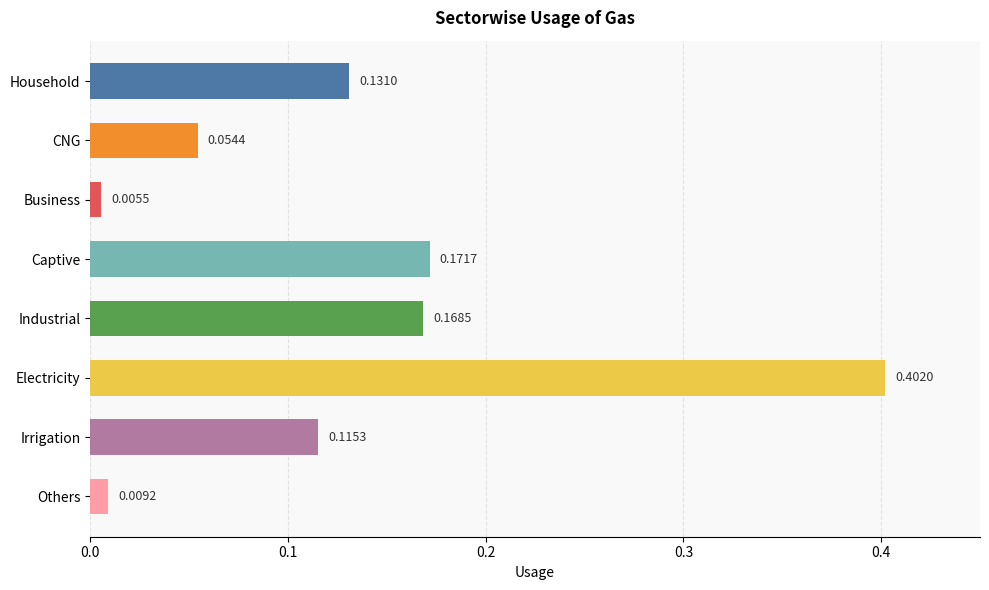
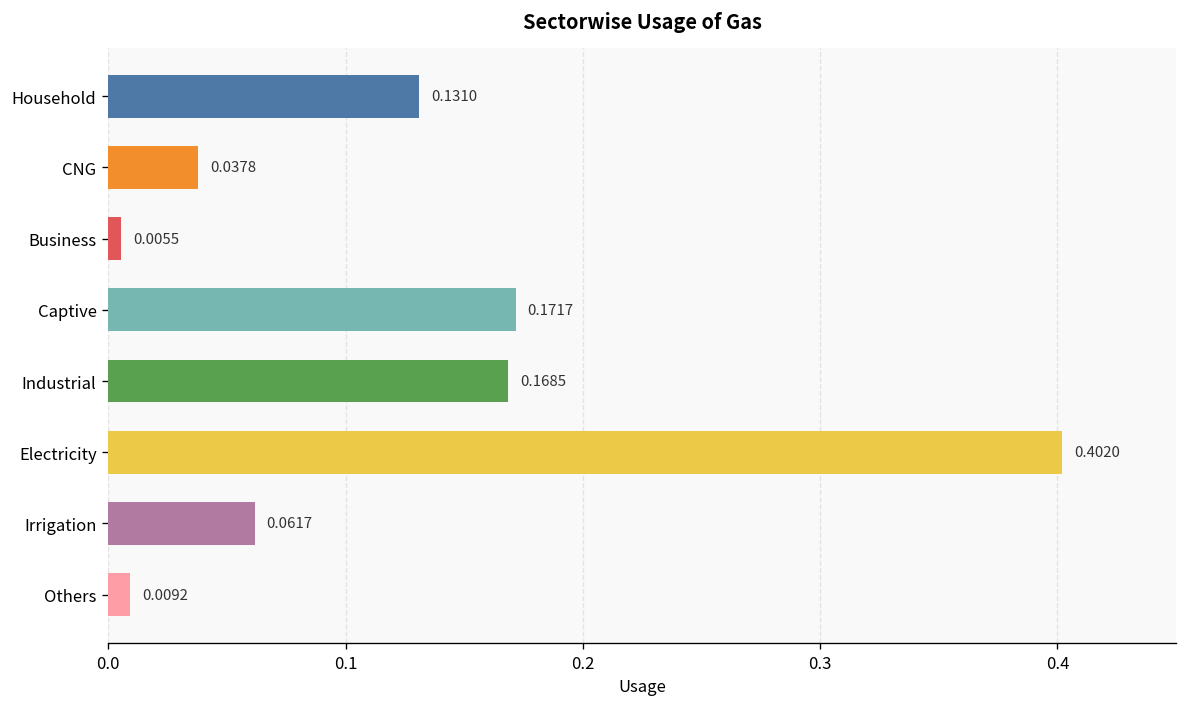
CNG: 0.0544 -> 0.0378
Irrigation: 0.1153 -> 0.0617
